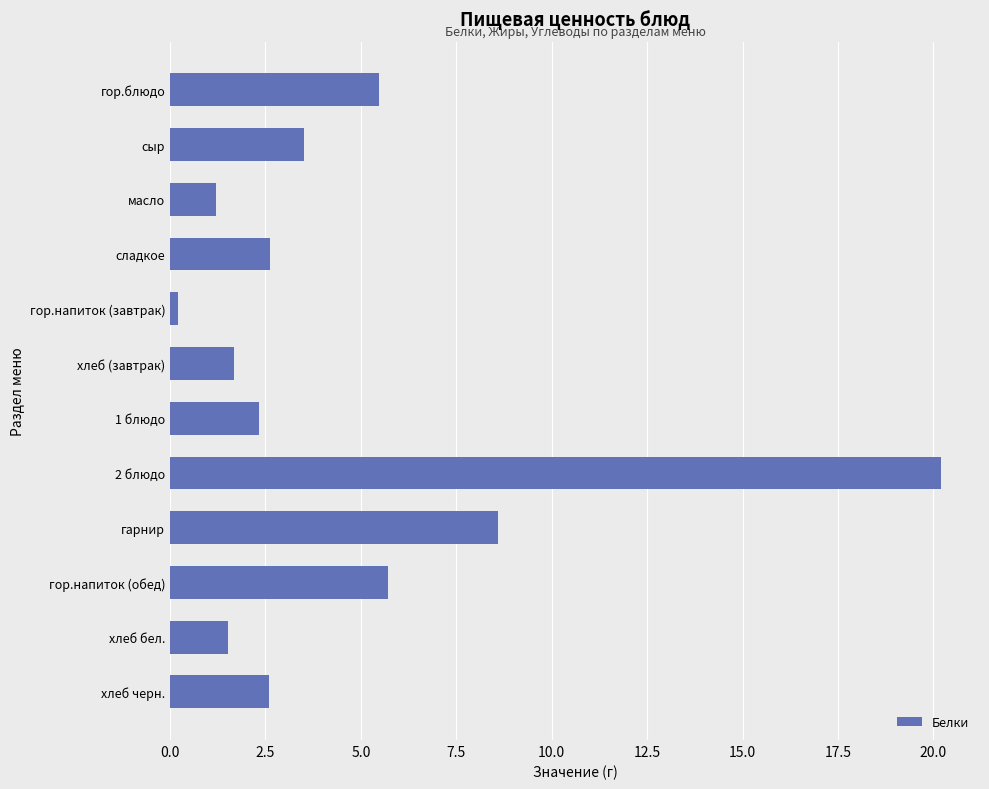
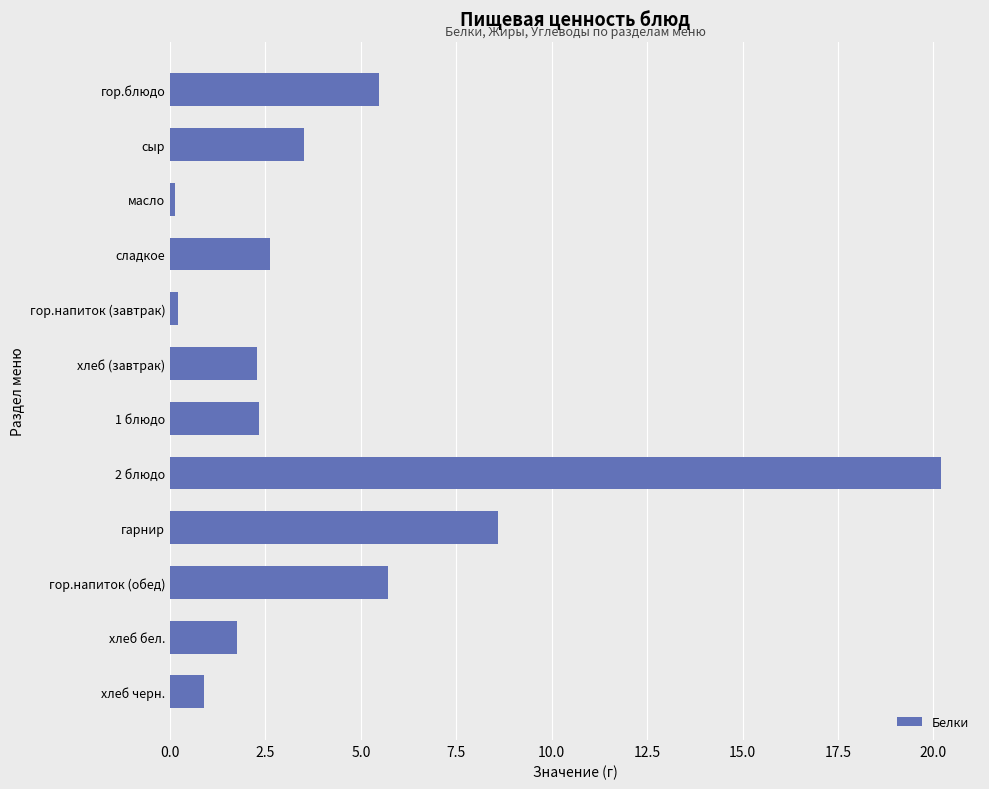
масло: 1.2 -> 0.1
хлеб (завтрак): 1.7 -> 2.3
хлеб бел.: 1.5 -> 1.8
хлеб черн.: 2.6 -> 0.9
